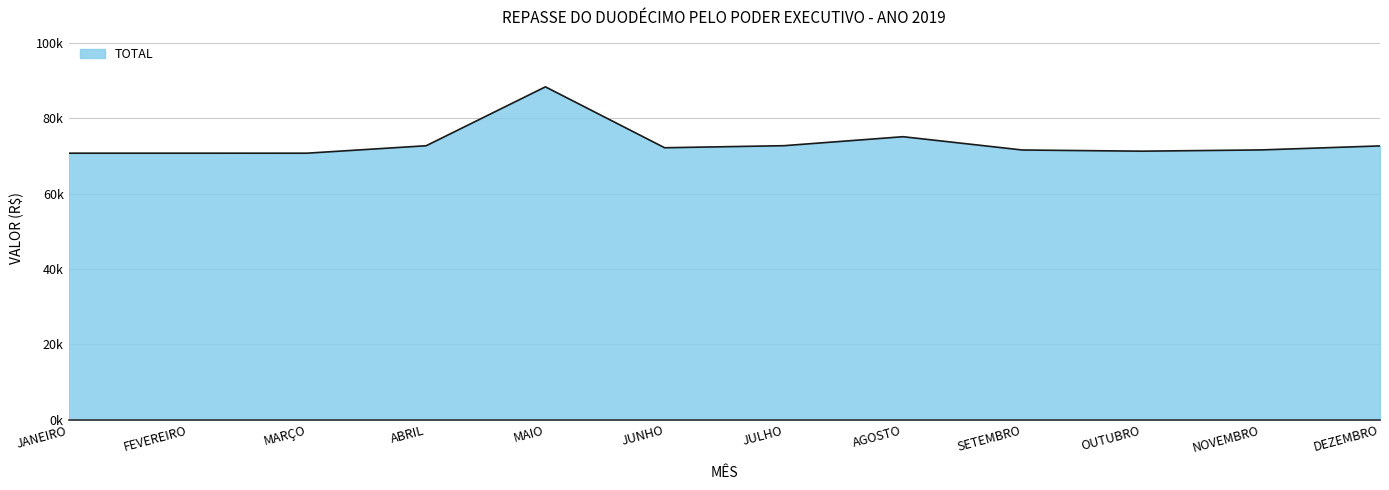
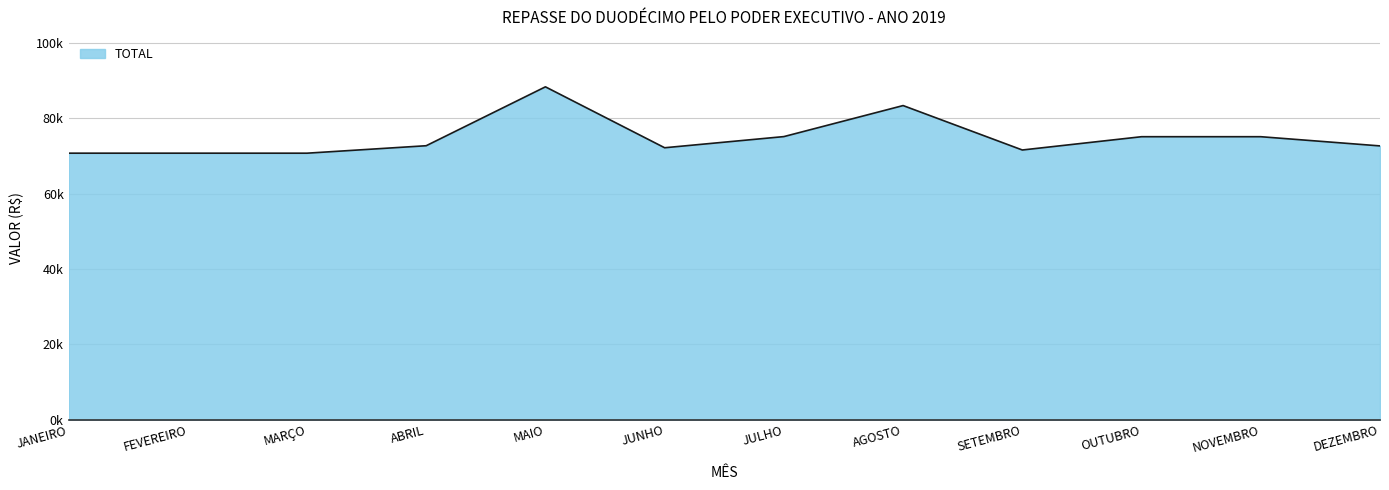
JULHO: 73000 -> 75000
AGOSTO: 75000 -> 83000
OUTUBRO: 71000 -> 75000
NOVEMBRO: 72000 -> 75000
